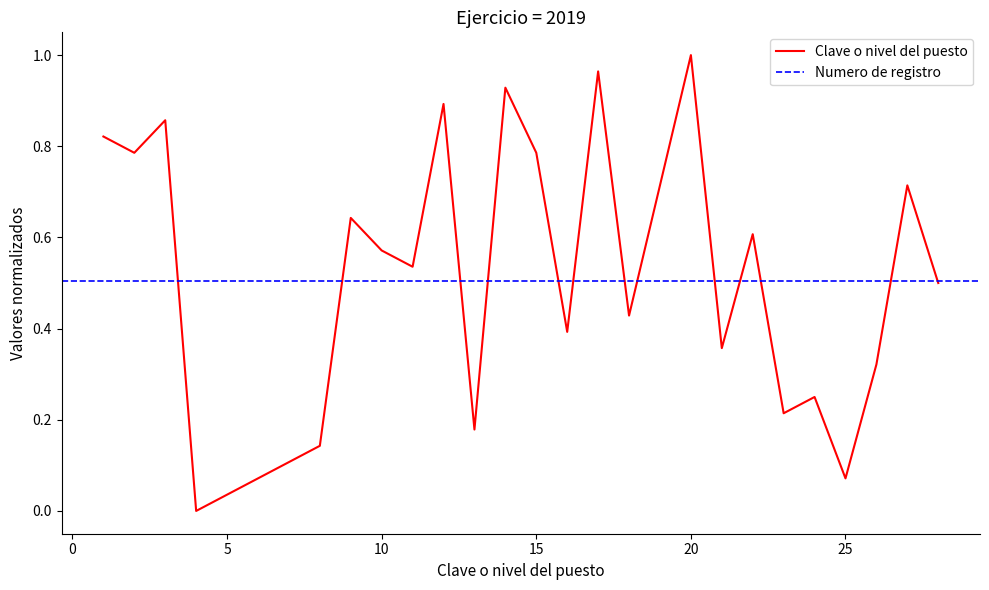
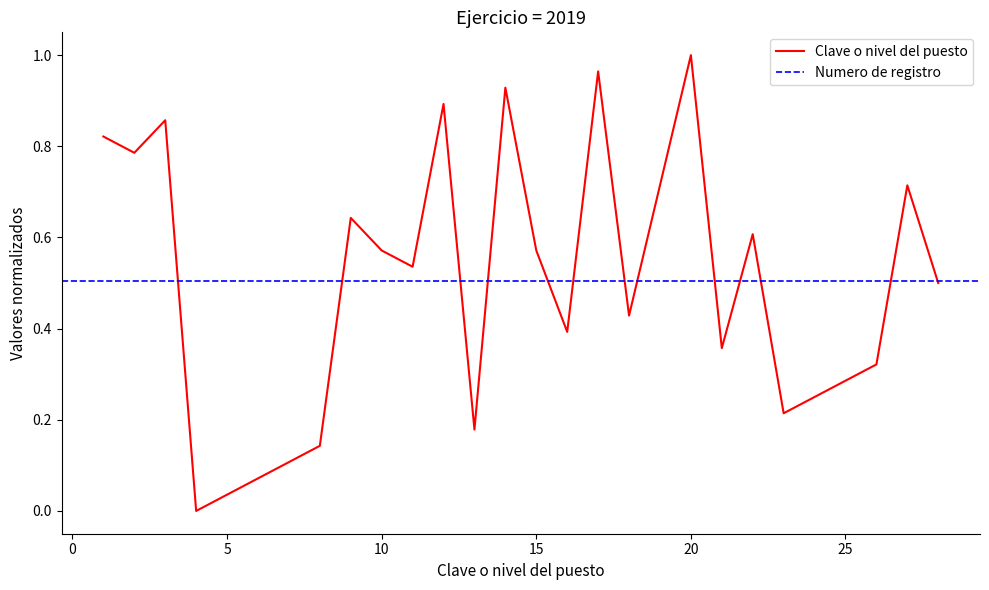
15: 0.79 -> 0.57
25: 0.07 -> 0.29
